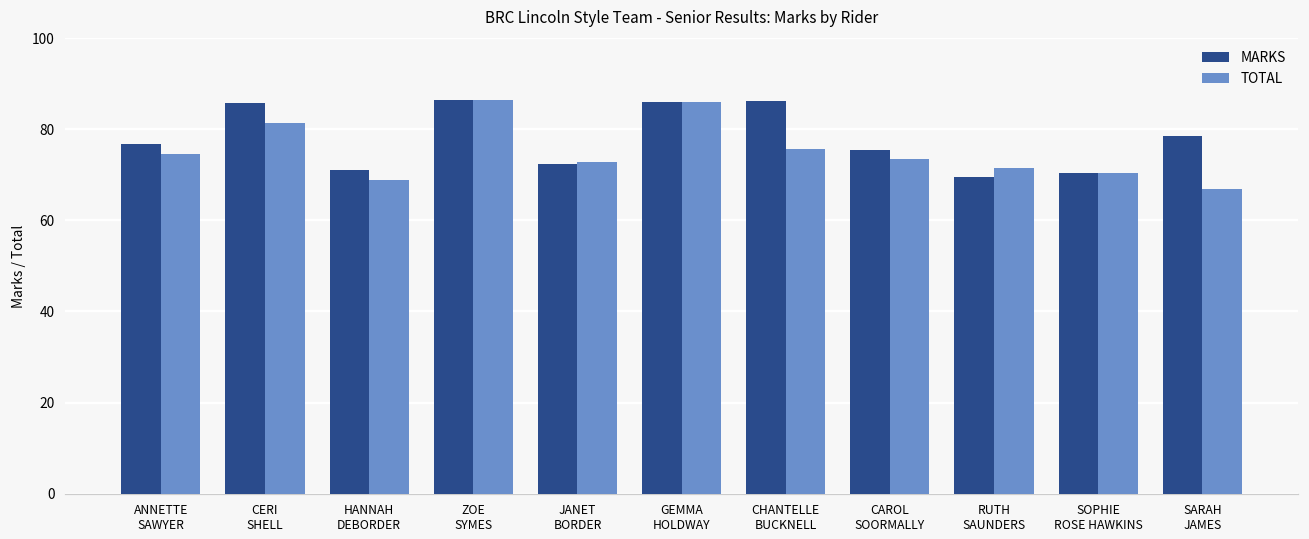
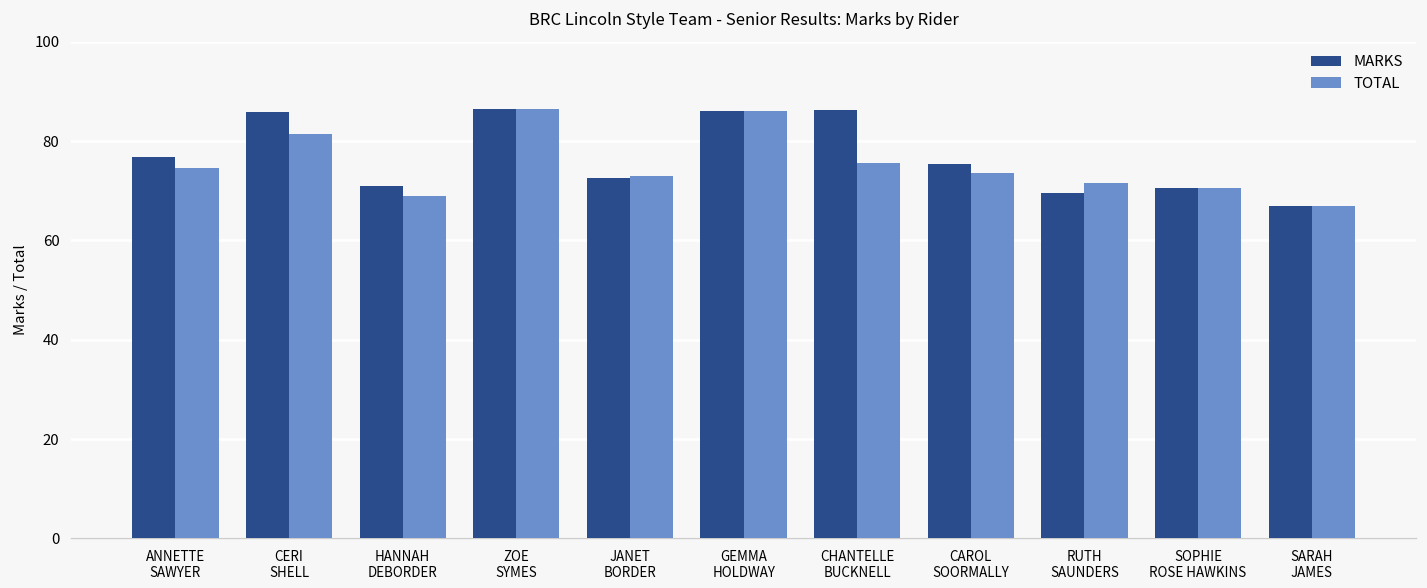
MARKS, SARAH JAMES: 79 -> 67
